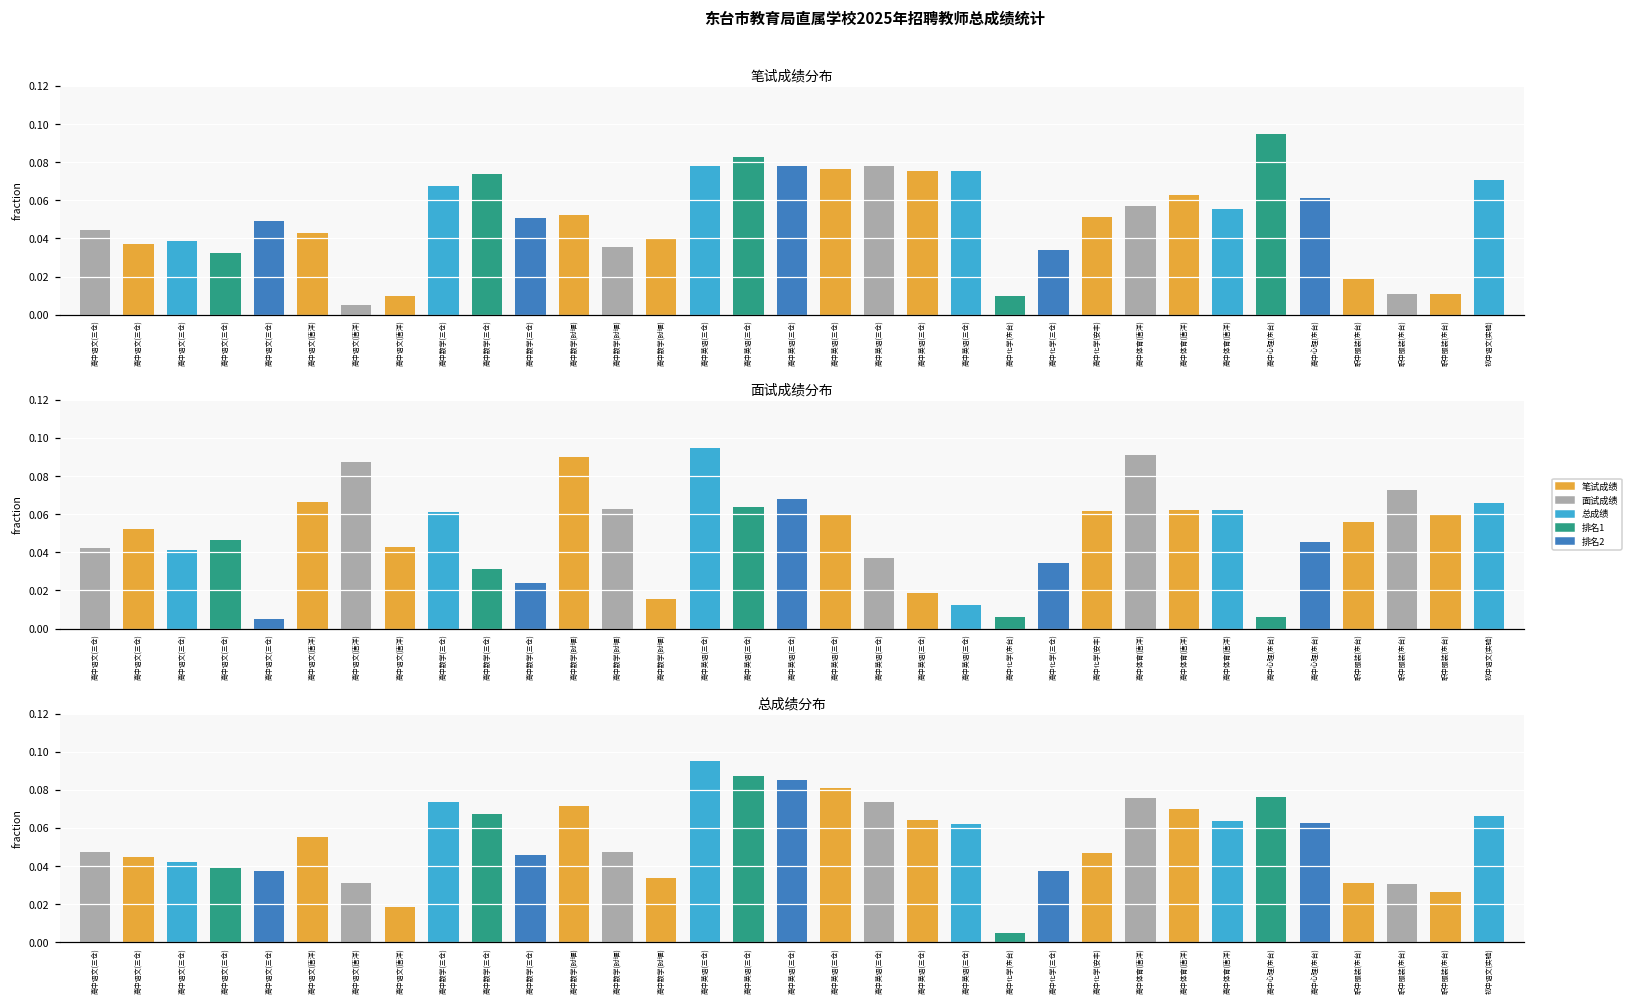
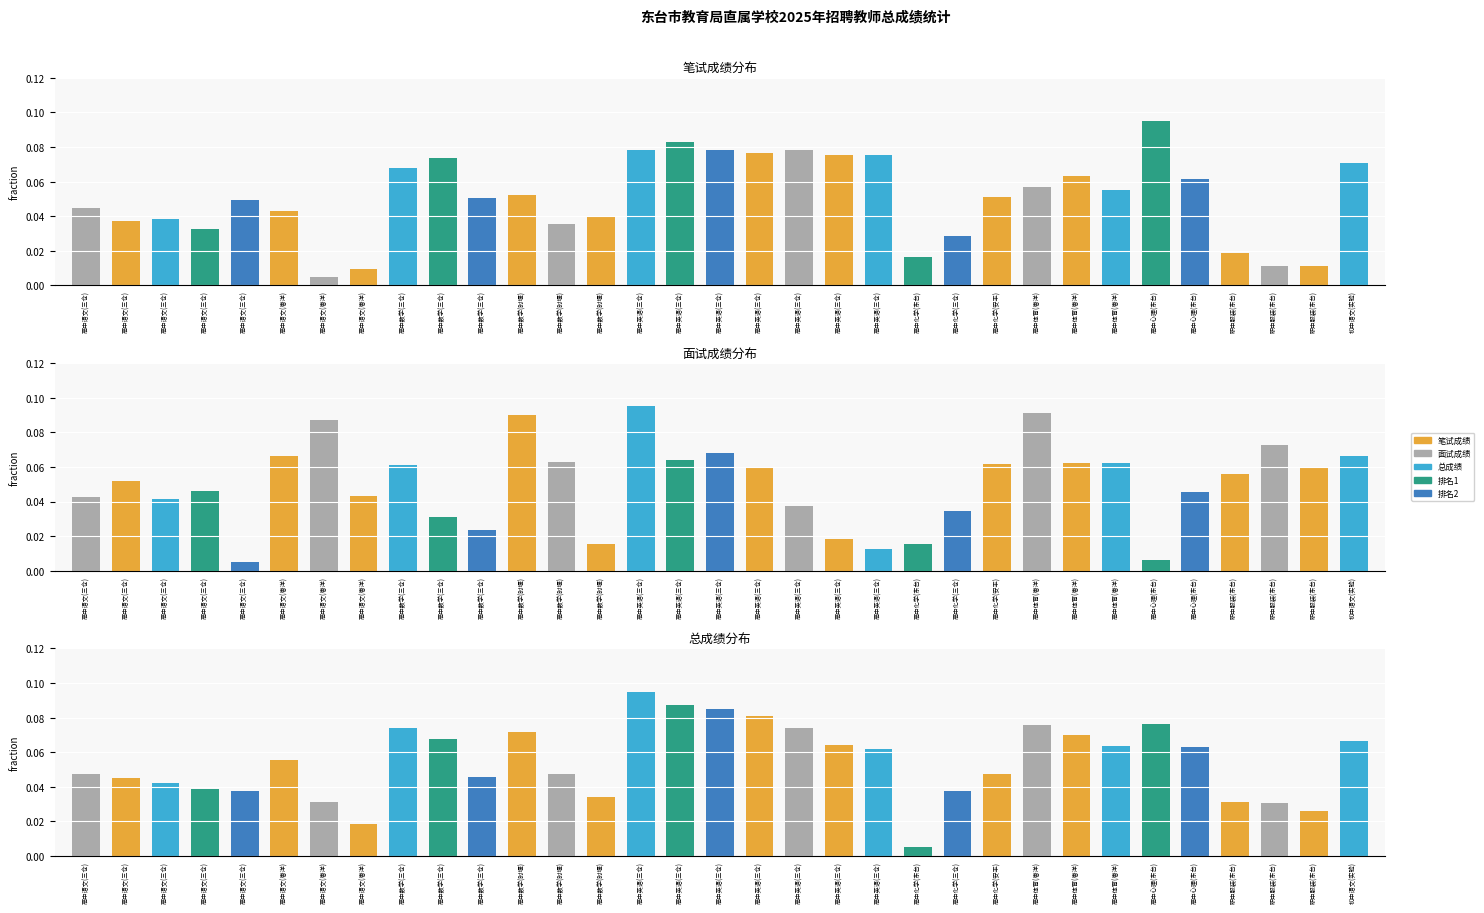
笔试成绩分布, 高中化学(东台): 0.010 -> 0.017
笔试成绩分布, 高中化学(三仓): 0.034 -> 0.029
面试成绩分布, 高中化学(东台): 0.006 -> 0.015
